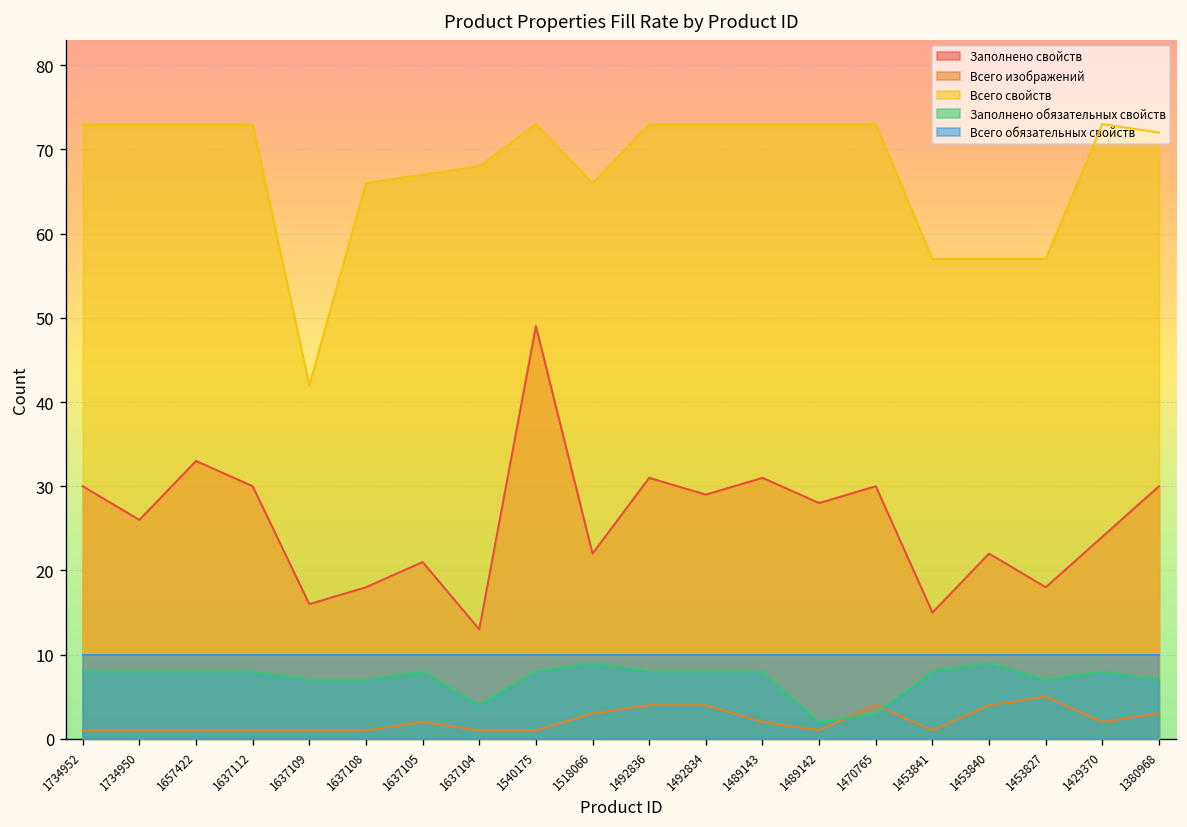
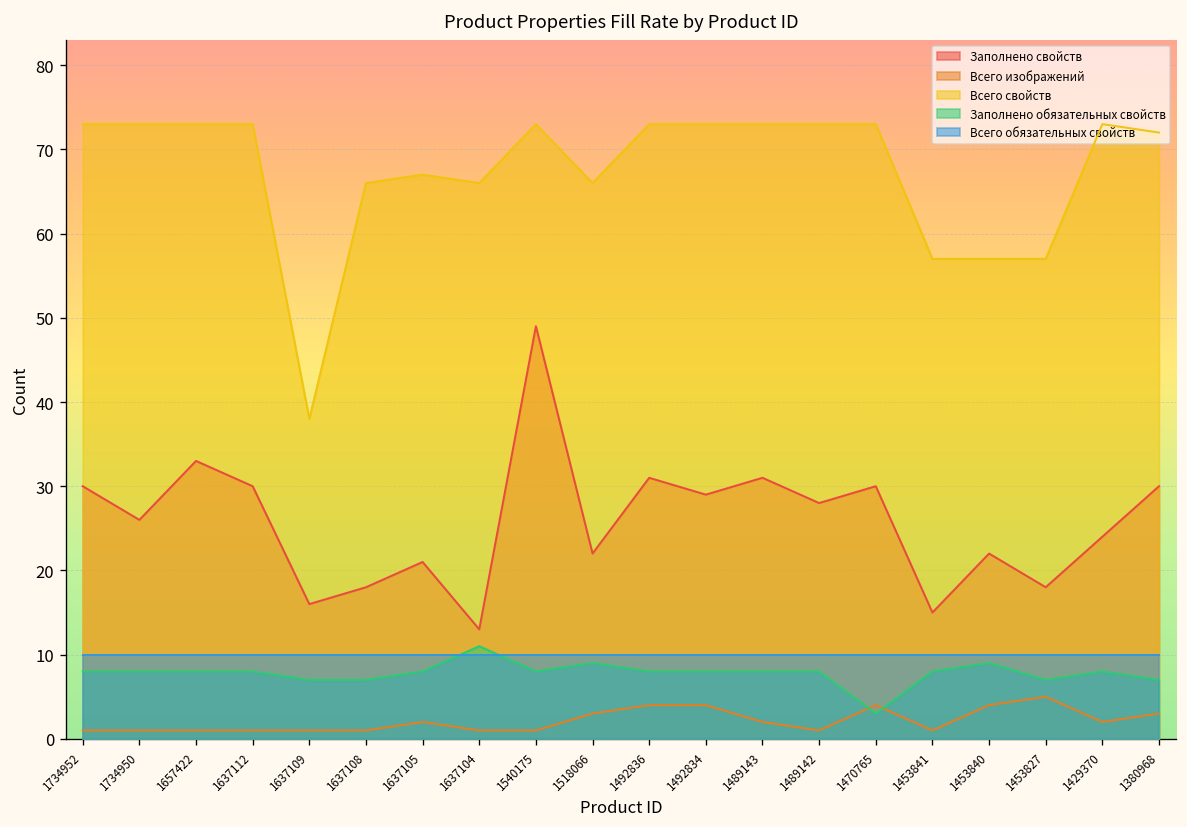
Всего свойств, 1637109: 42 -> 38
Всего свойств, 1637104: 68 -> 66
Заполнено обязательных свойств, 1637104: 4 -> 11
Заполнено обязательных свойств, 1489142: 2 -> 8
